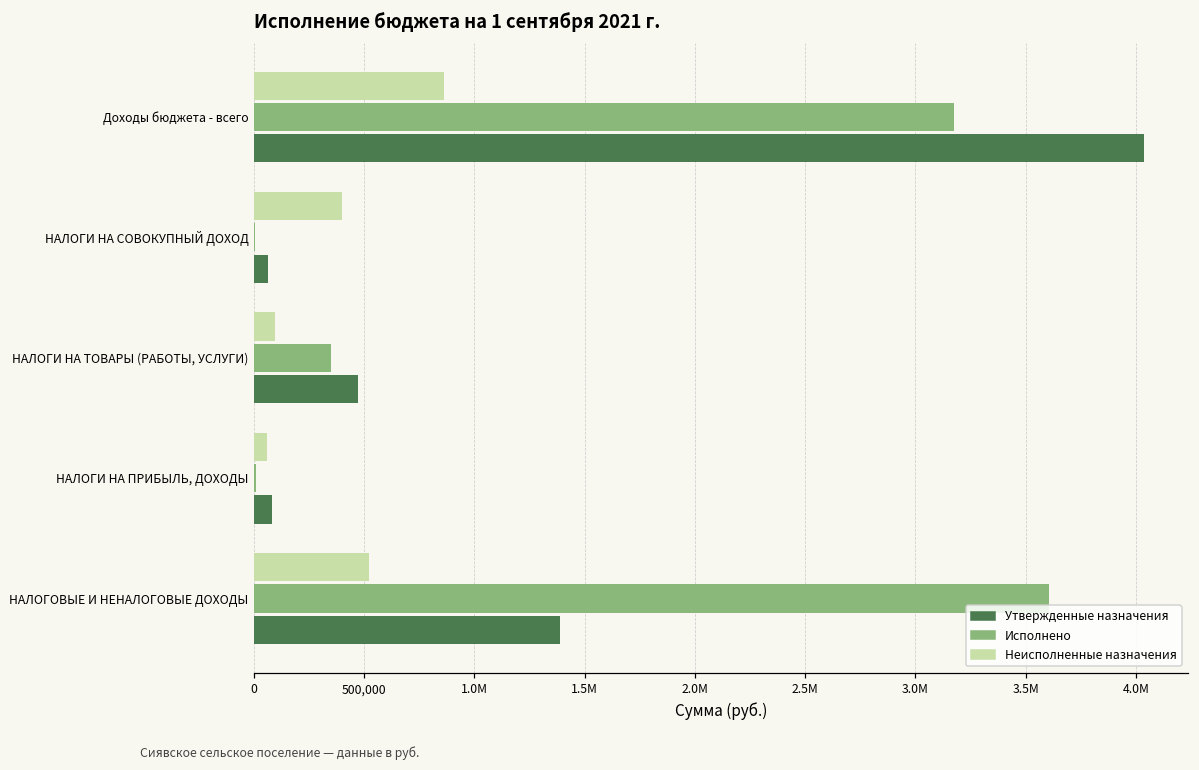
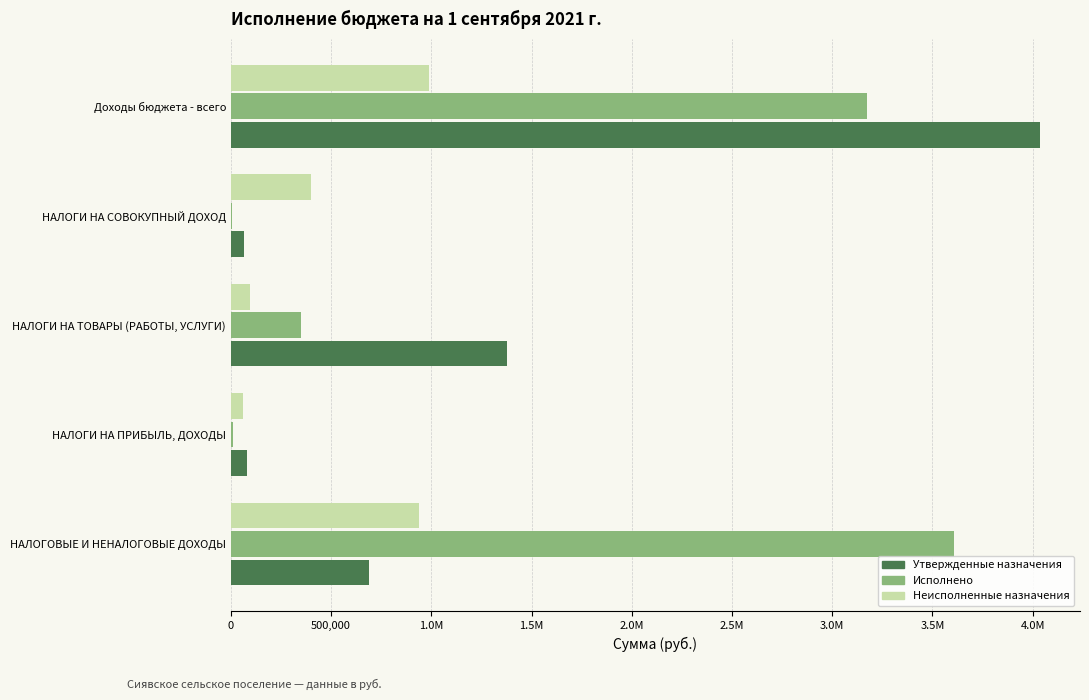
Неисполненные назначения, Доходы бюджета - всего: 860,000 -> 990,000
Утвержденные назначения, НАЛОГИ НА ТОВАРЫ (РАБОТЫ, УСЛУГИ): 470,000 -> 1,380,000
Неисполненные назначения, НАЛОГОВЫЕ И НЕНАЛОГОВЫЕ ДОХОДЫ: 520,000 -> 940,000
Утвержденные назначения, НАЛОГОВЫЕ И НЕНАЛОГОВЫЕ ДОХОДЫ: 1,390,000 -> 690,000
